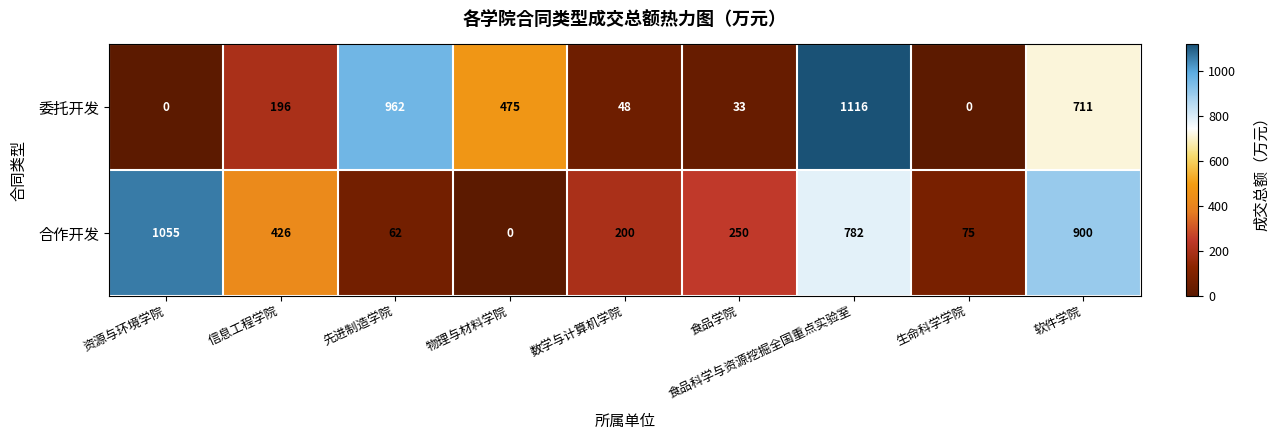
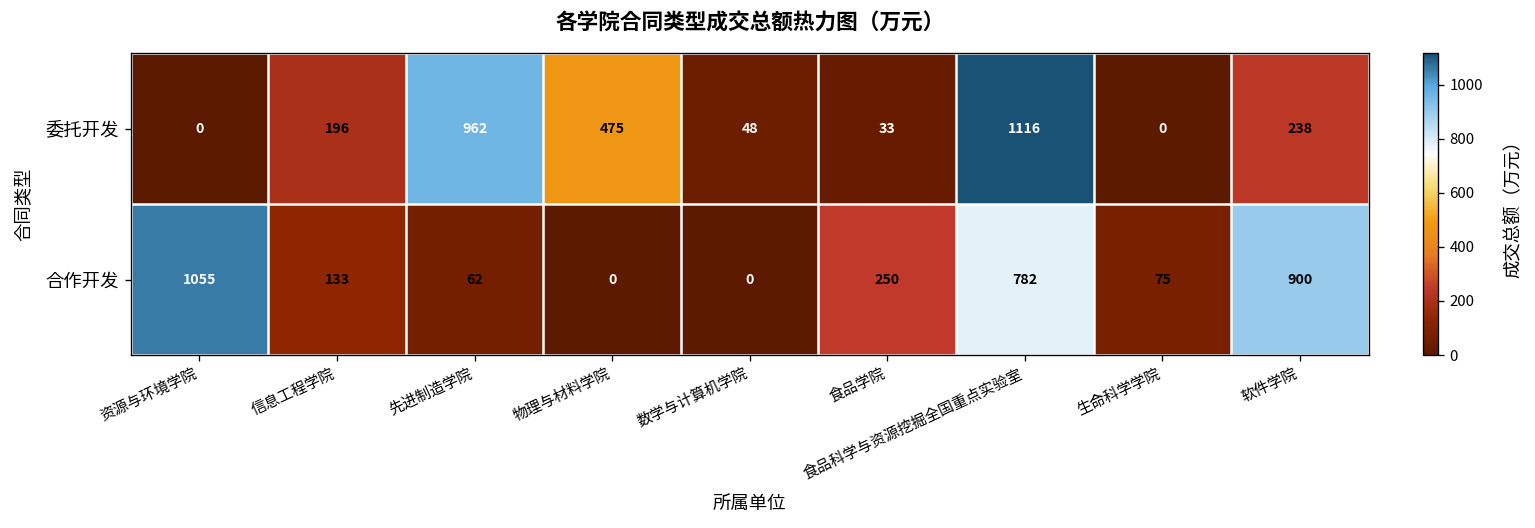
委托开发, 软件学院: 711 -> 238
合作开发, 信息工程学院: 426 -> 133
合作开发, 数学与计算机学院: 200 -> 0
